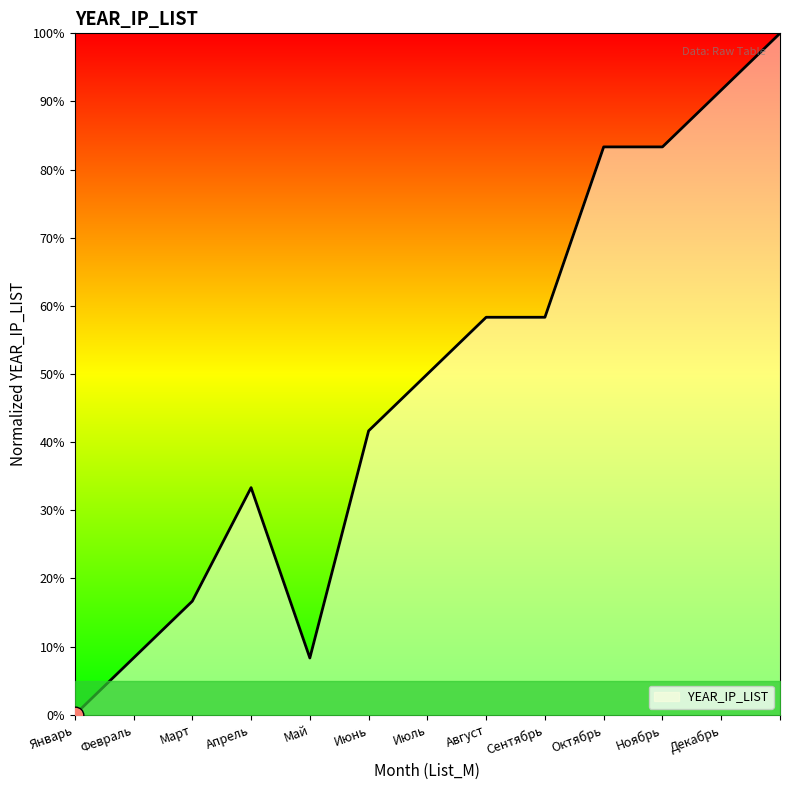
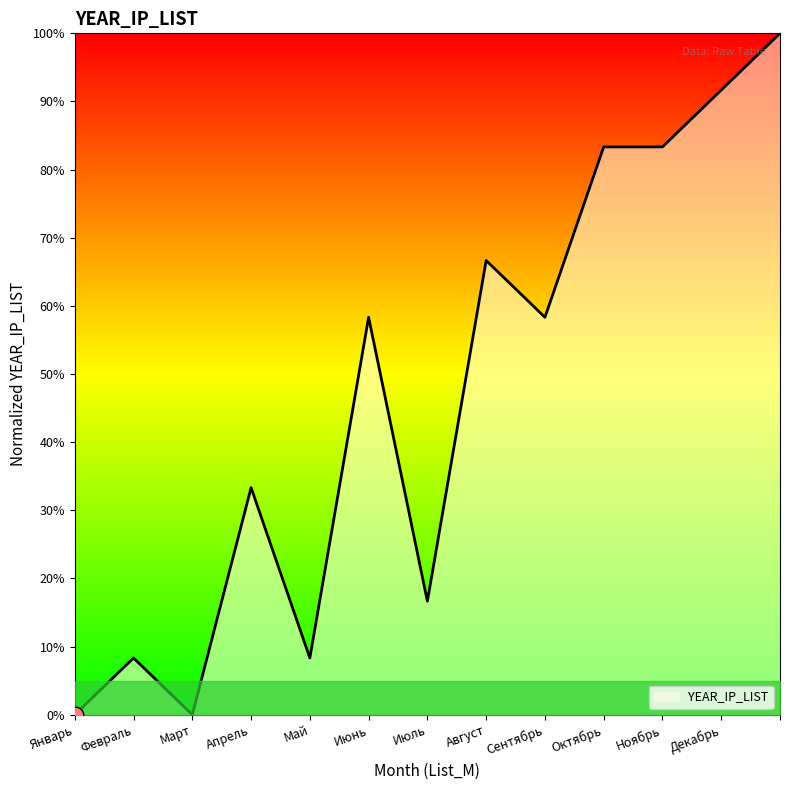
YEAR_IP_LIST, Март: 17% -> 0%
YEAR_IP_LIST, Июнь: 42% -> 58%
YEAR_IP_LIST, Июль: 50% -> 17%
YEAR_IP_LIST, Август: 58% -> 67%
